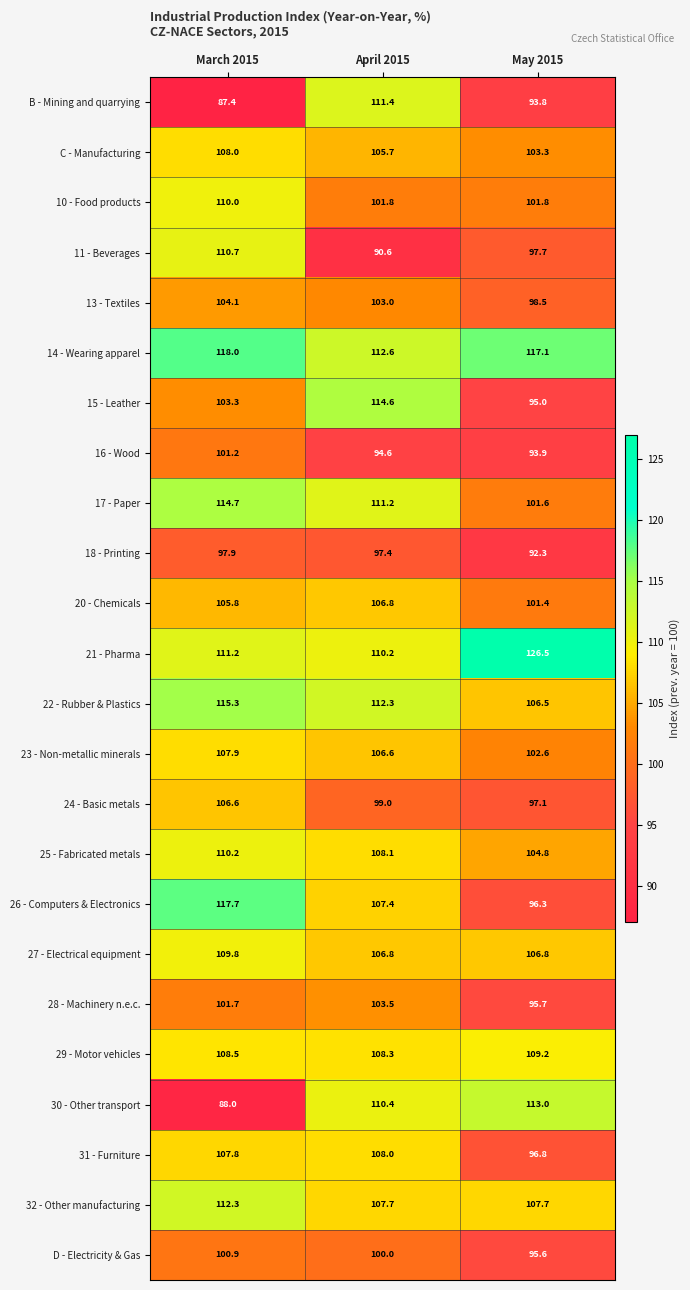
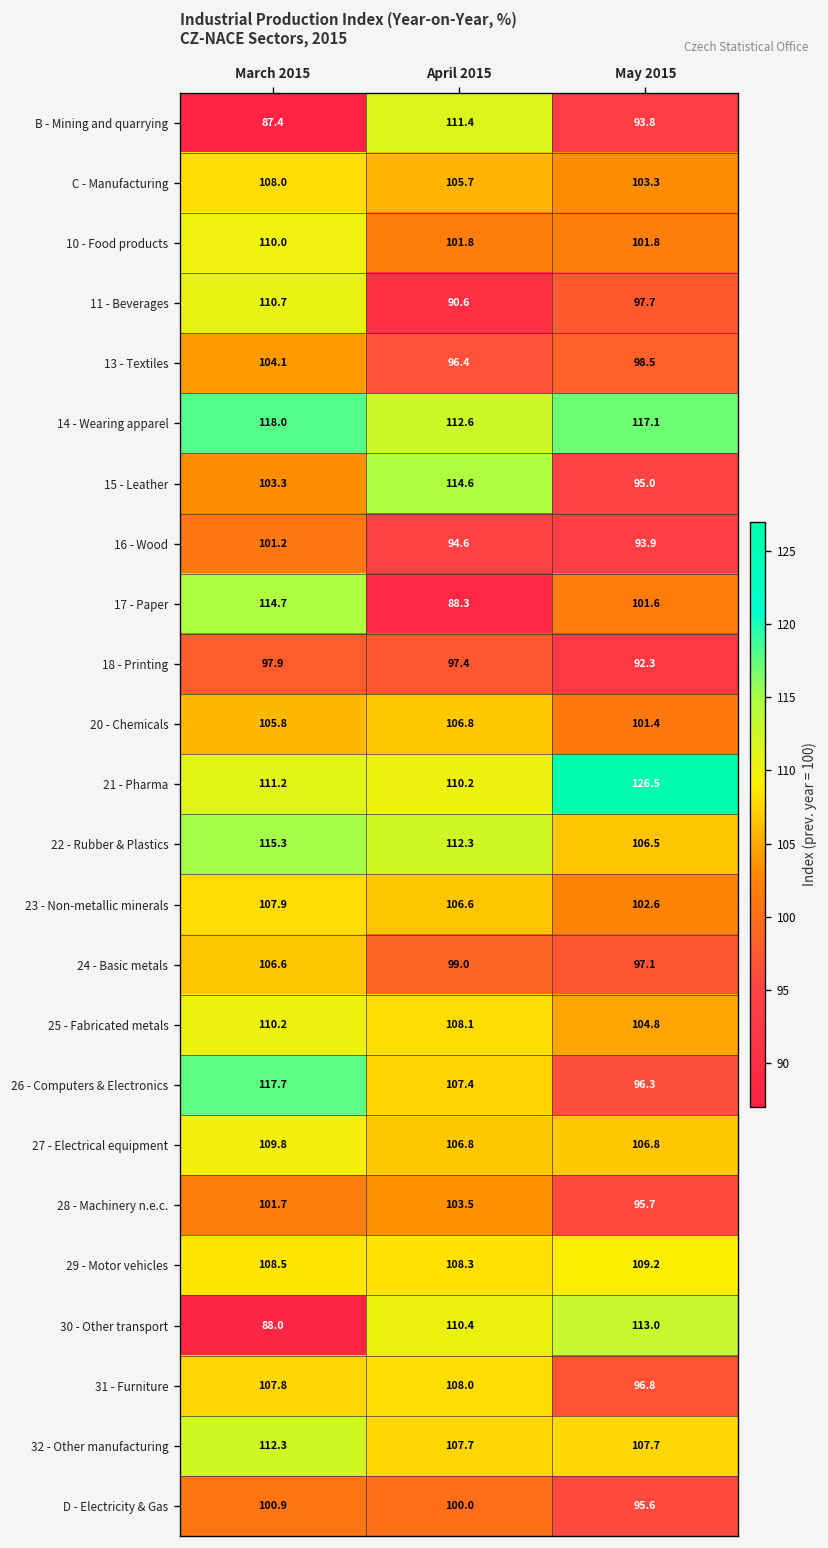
13 - Textiles, April 2015: 103.0 -> 96.4
17 - Paper, April 2015: 111.2 -> 88.3
